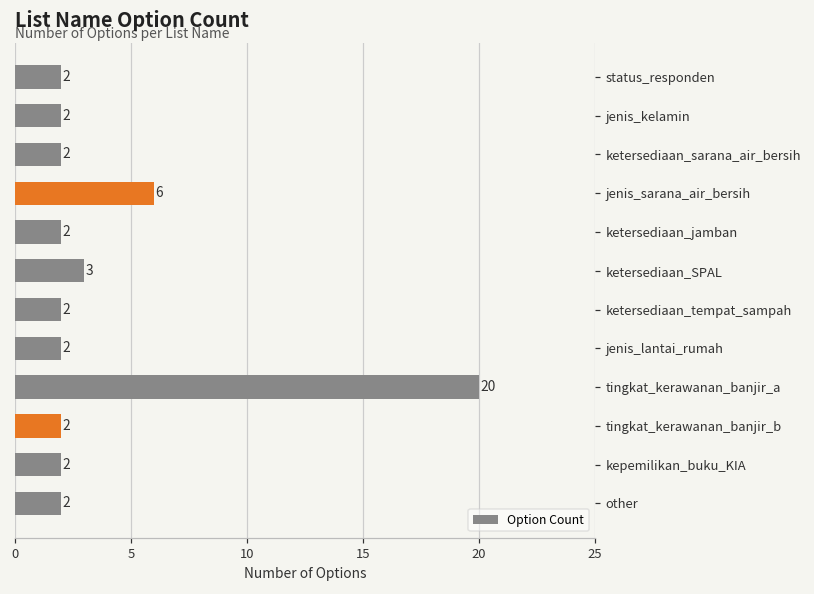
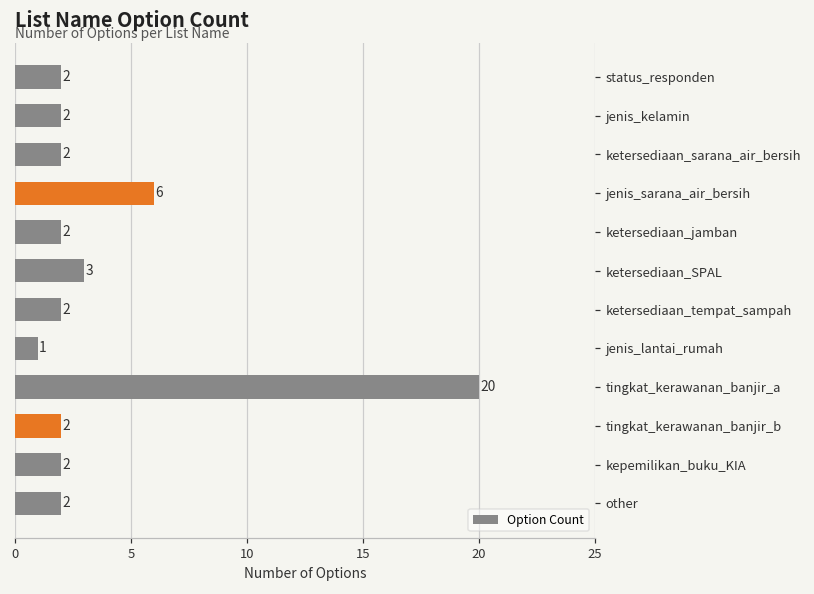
jenis_lantai_rumah: 2 -> 1
